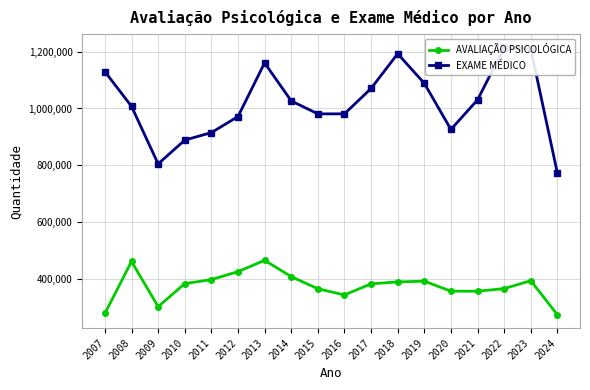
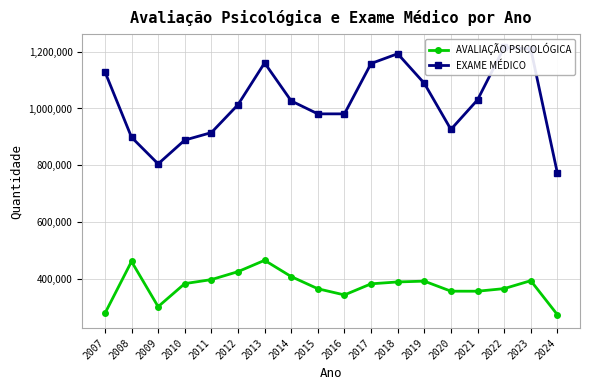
EXAME MÉDICO, 2008: 1,010,000 -> 900,000
EXAME MÉDICO, 2012: 970,000 -> 1,010,000
EXAME MÉDICO, 2017: 1,070,000 -> 1,160,000
